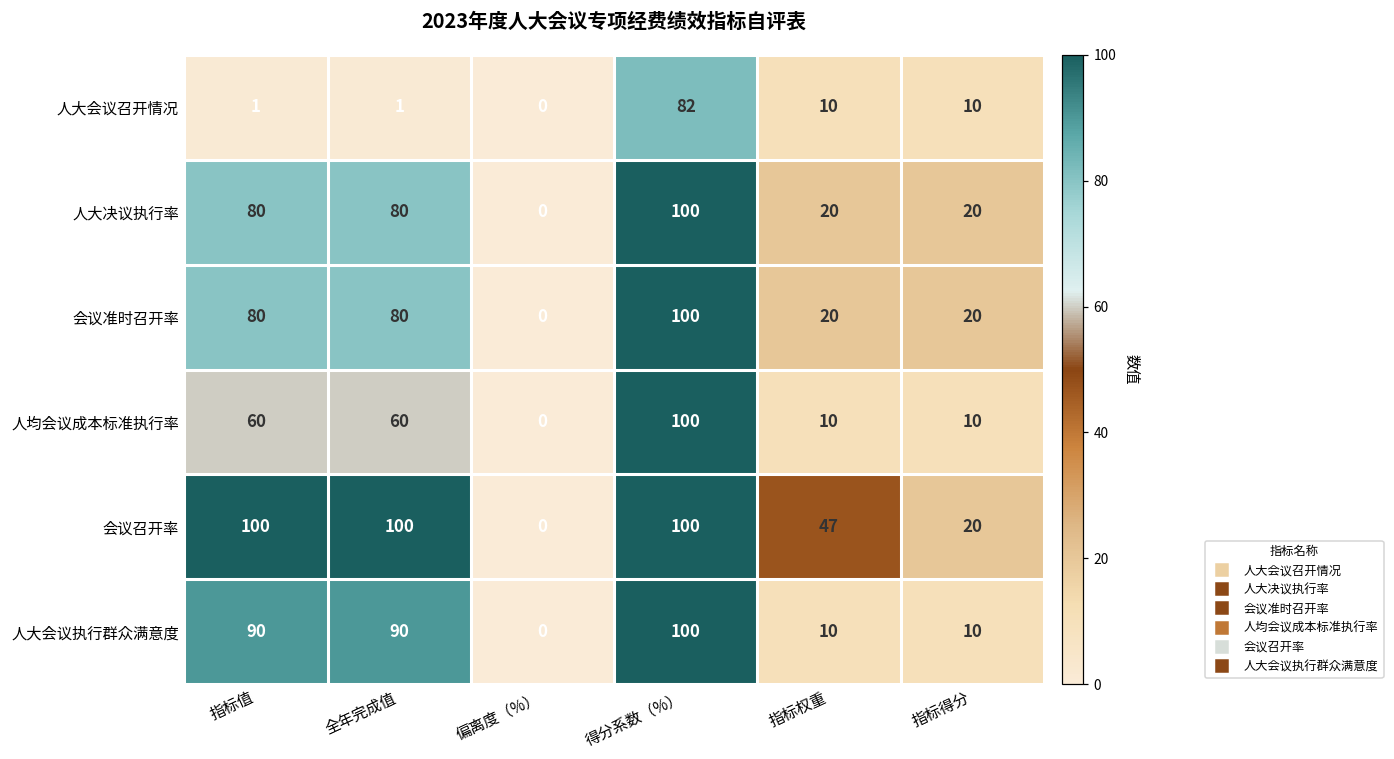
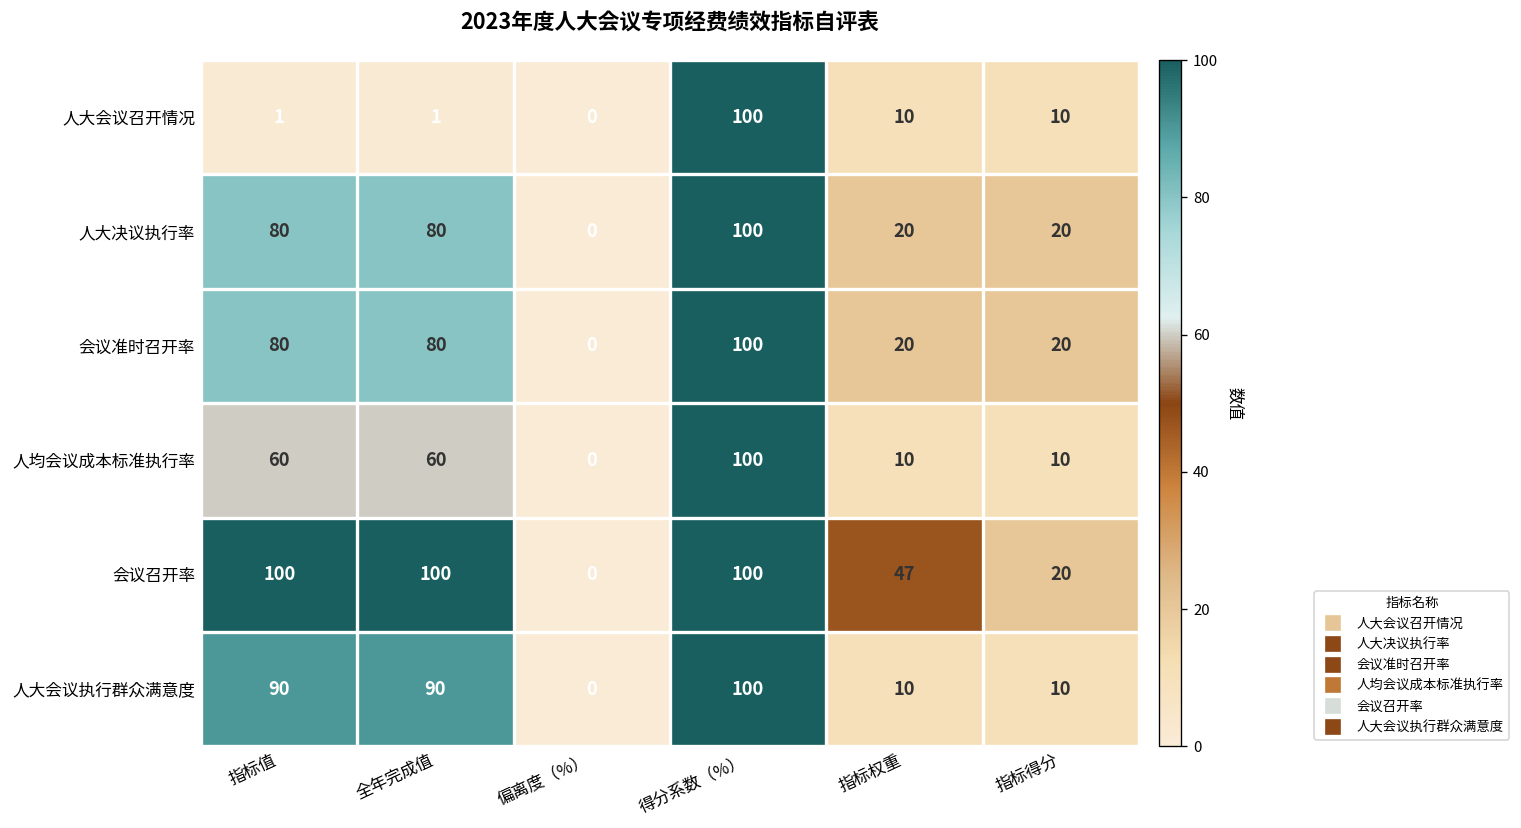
人大会议召开情况, 得分系数（%）: 82 -> 100
